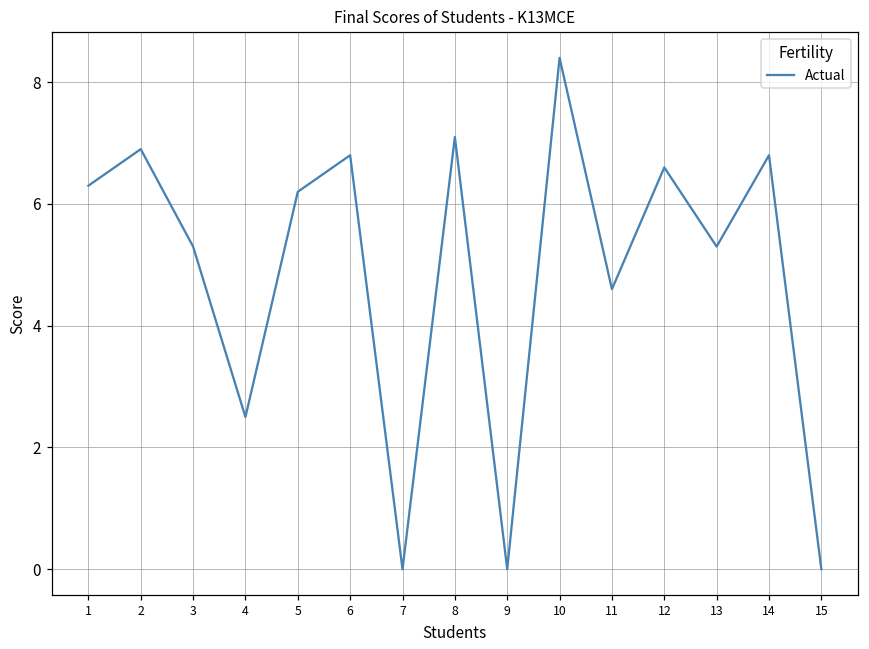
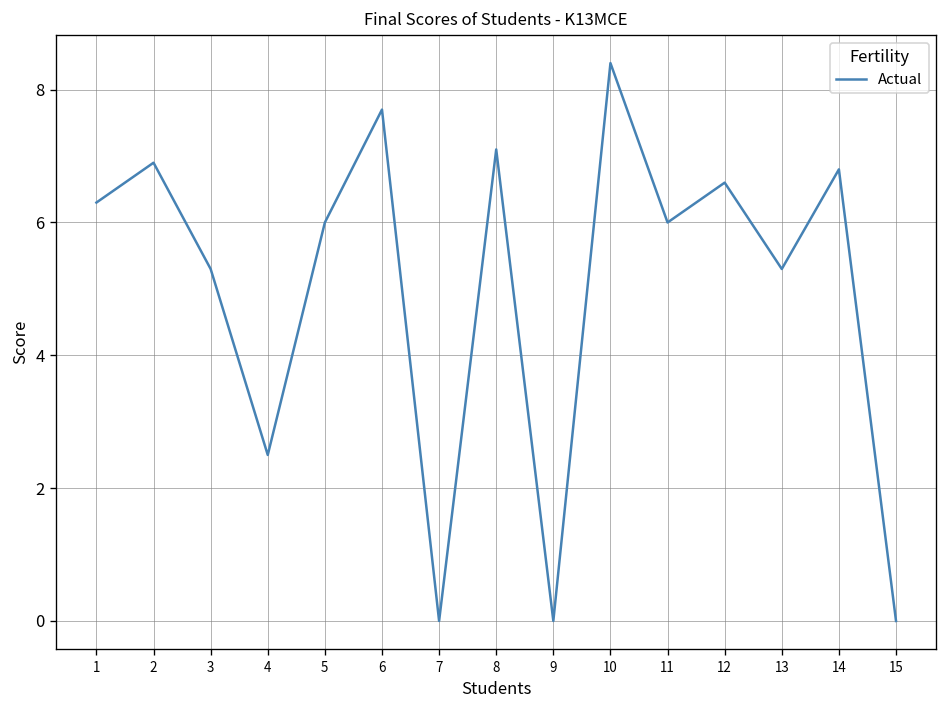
5: 6.2 -> 6.0
6: 6.8 -> 7.7
11: 4.6 -> 6.0
